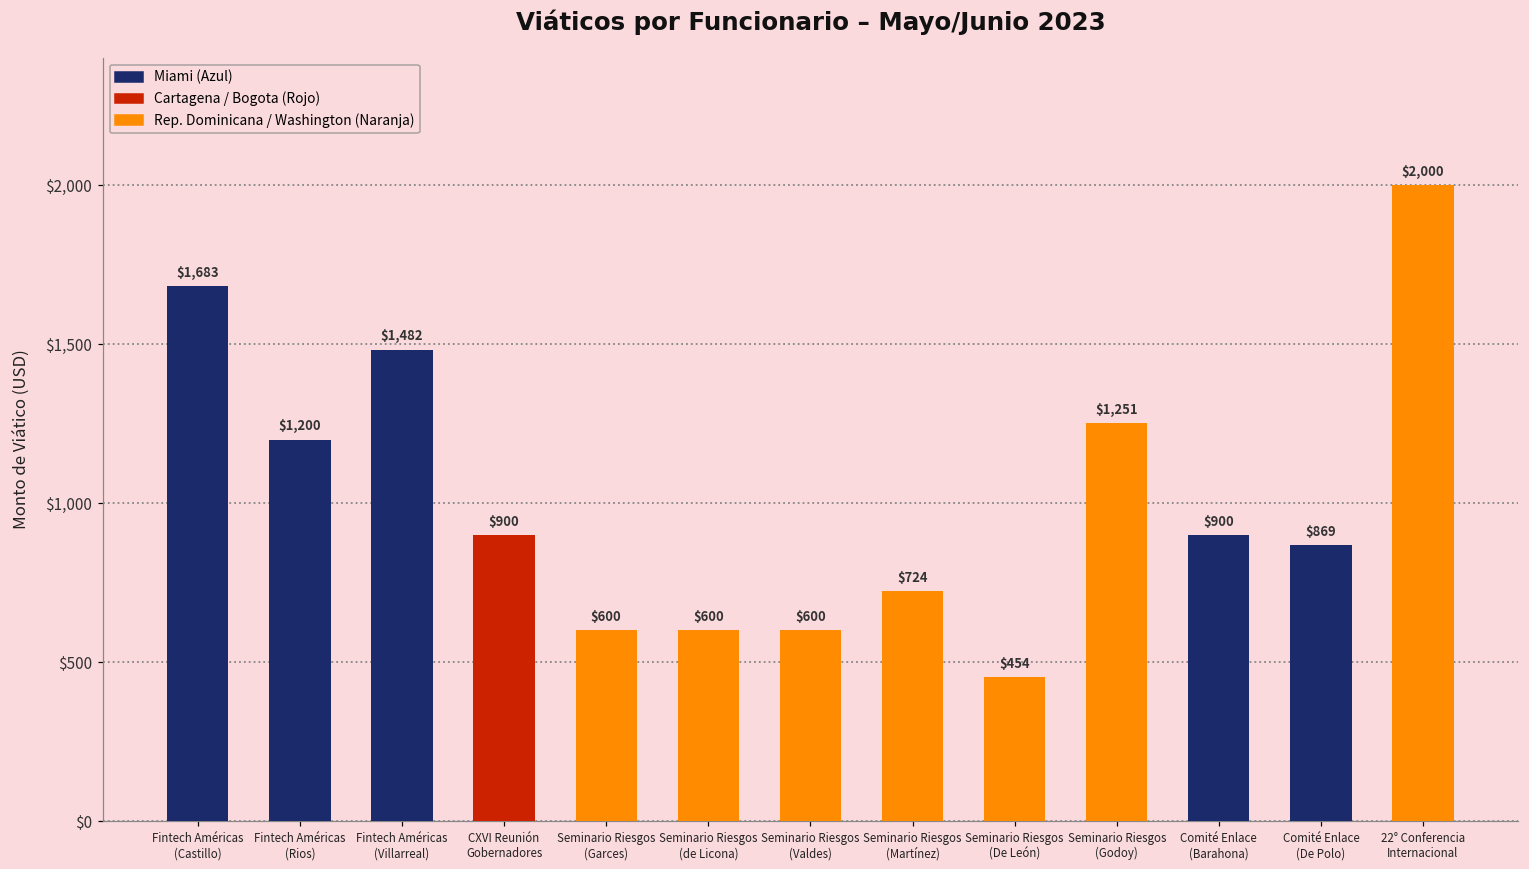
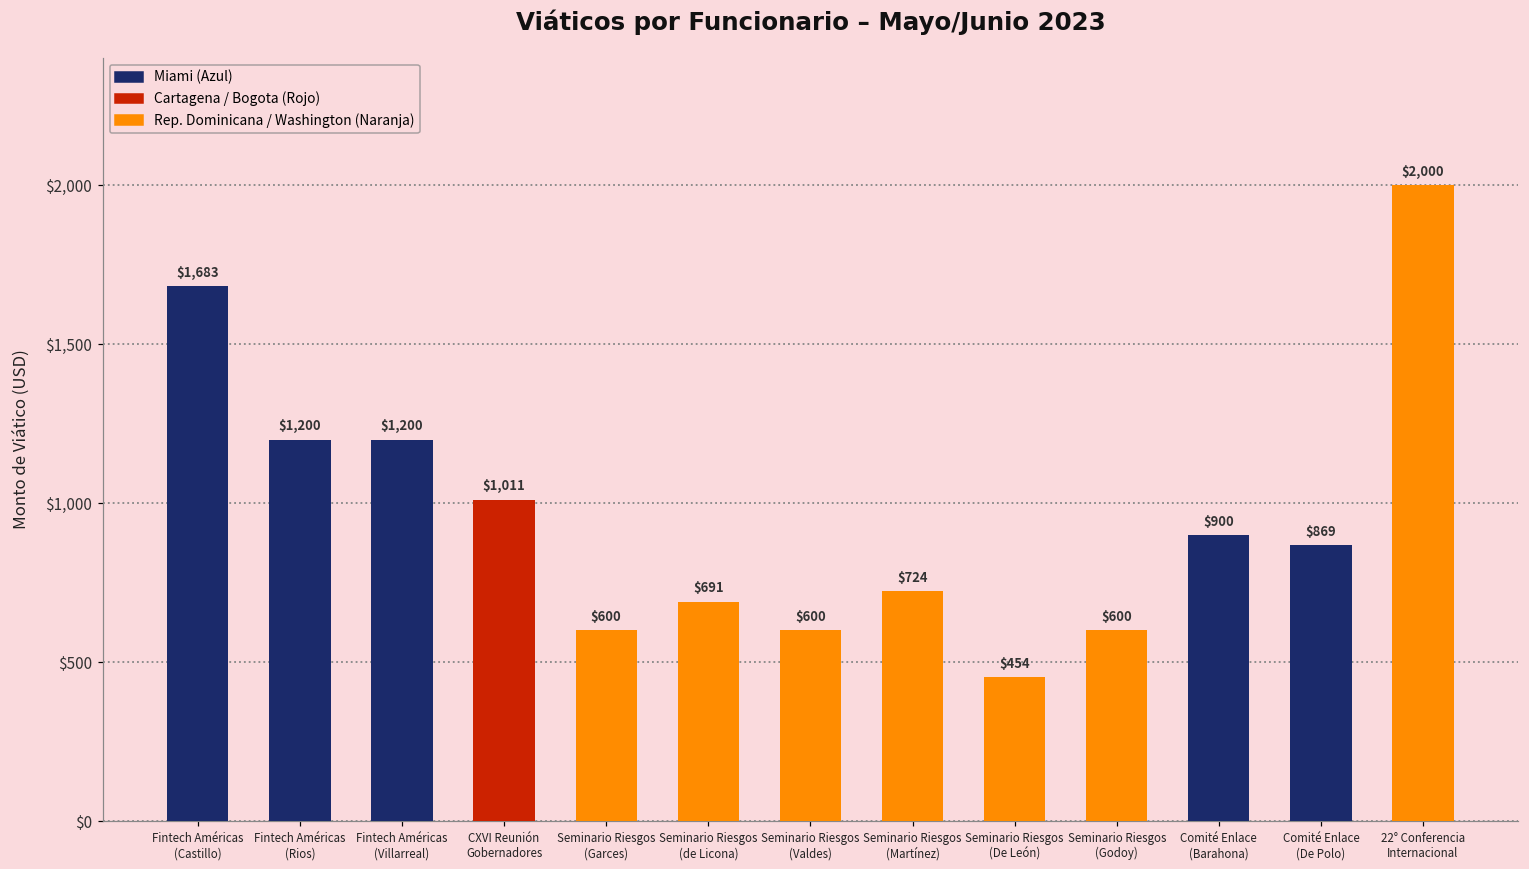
Fintech Américas (Villarreal): $1,482 -> $1,200
CXVI Reunión Gobernadores: $900 -> $1,011
Seminario Riesgos (de Licona): $600 -> $691
Seminario Riesgos (Godoy): $1,251 -> $600
